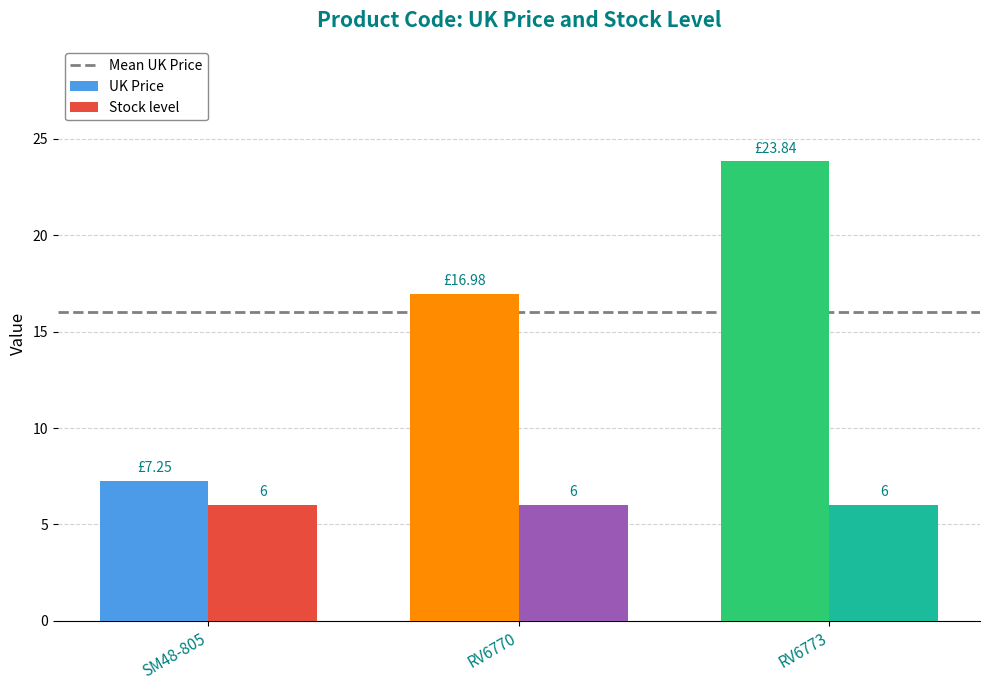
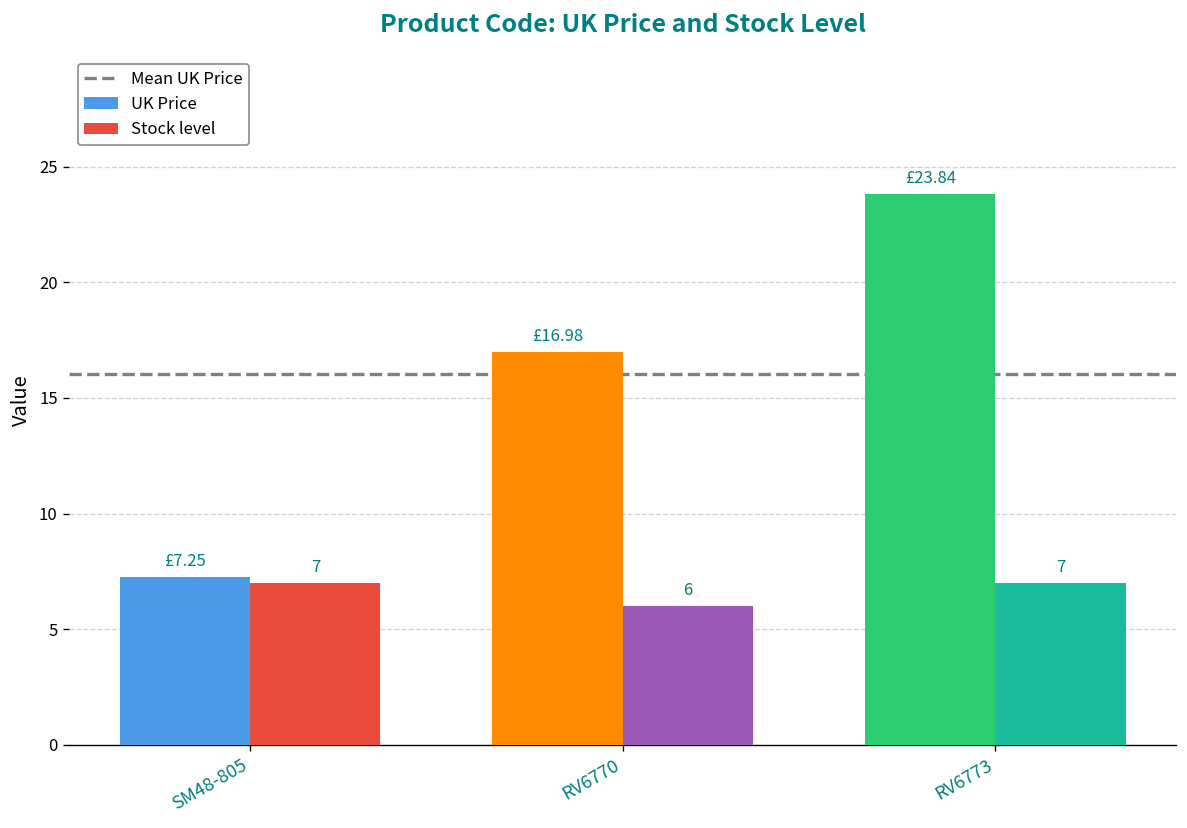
Stock level, SM48-805: 6 -> 7
Stock level, RV6773: 6 -> 7
